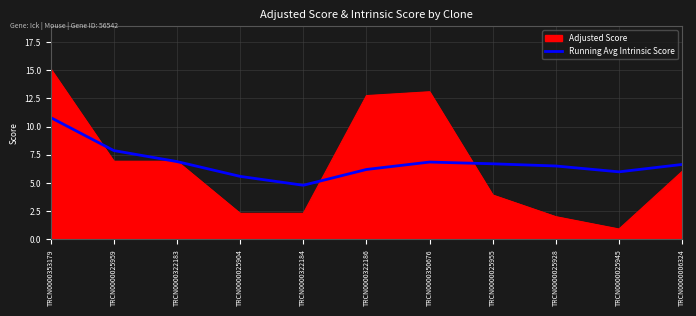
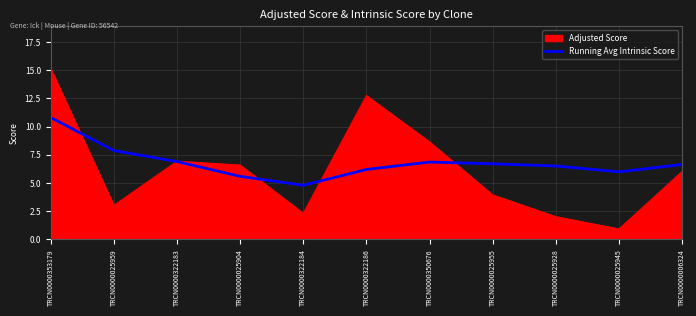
Adjusted Score, TRCN0000025959: 6.9 -> 3.0
Adjusted Score, TRCN0000025904: 2.3 -> 6.6
Adjusted Score, TRCN0000350676: 13.1 -> 8.6
